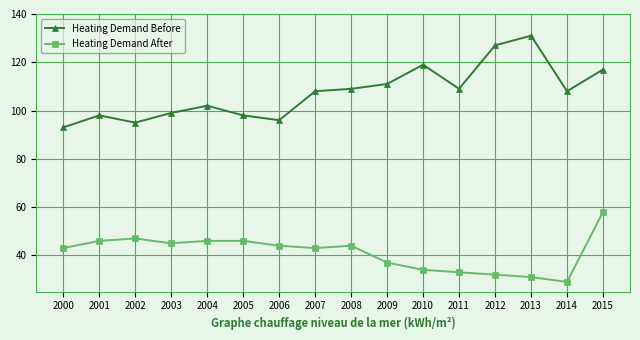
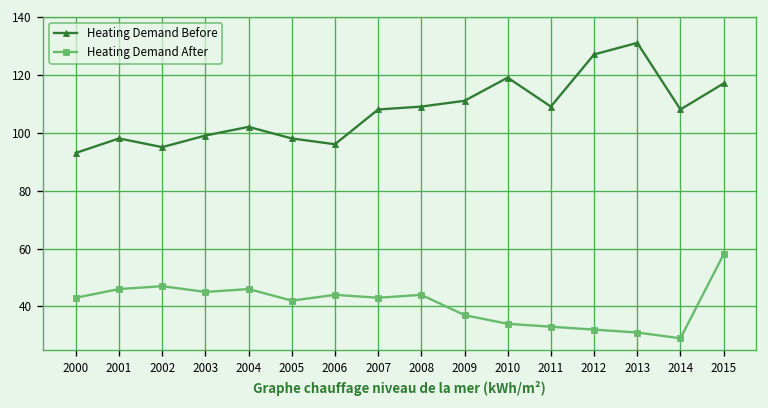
Heating Demand After, 2005: 46 -> 42
